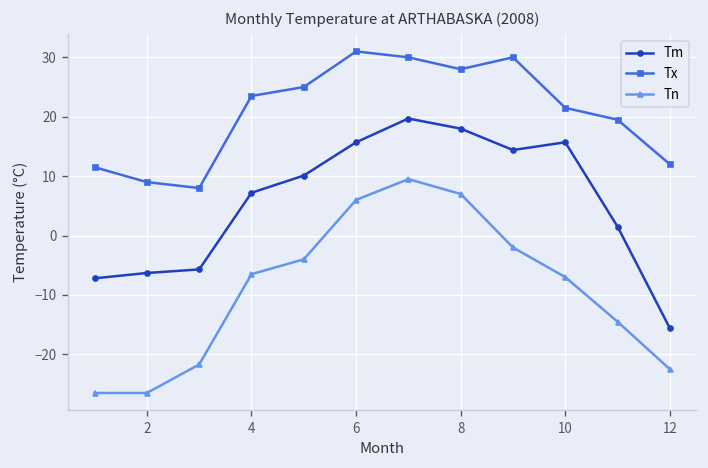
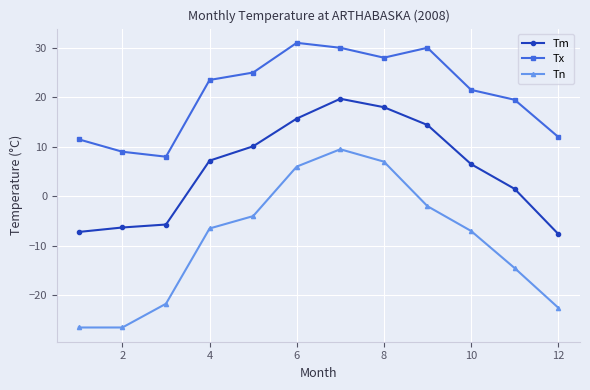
Tm, 10: 16 -> 7
Tm, 12: -16 -> -8
